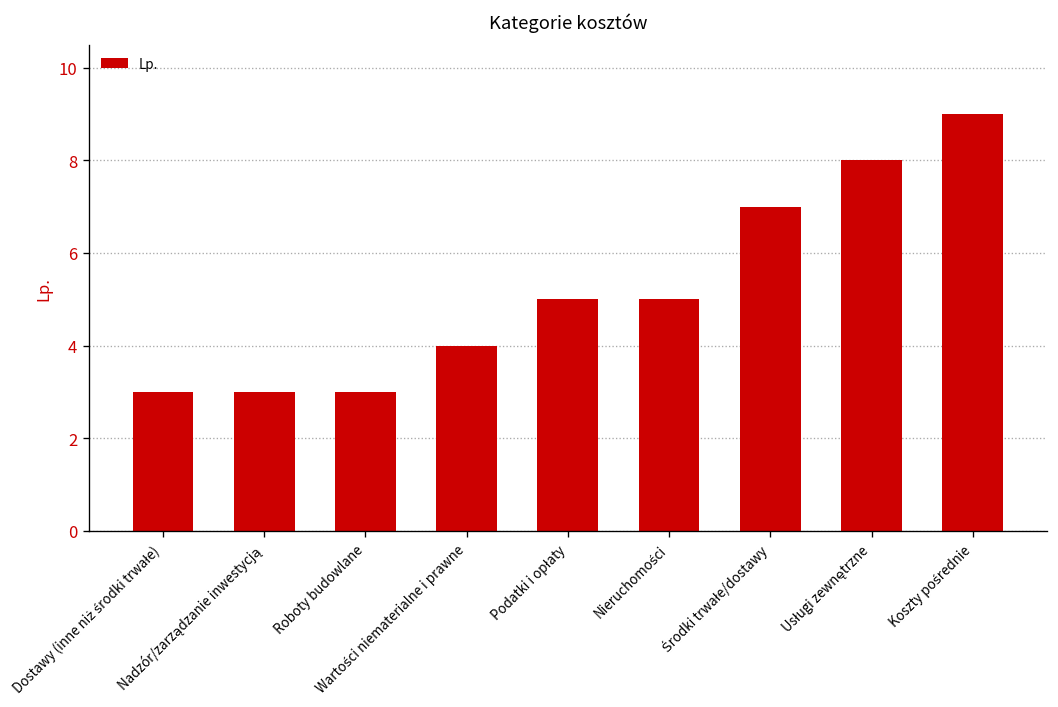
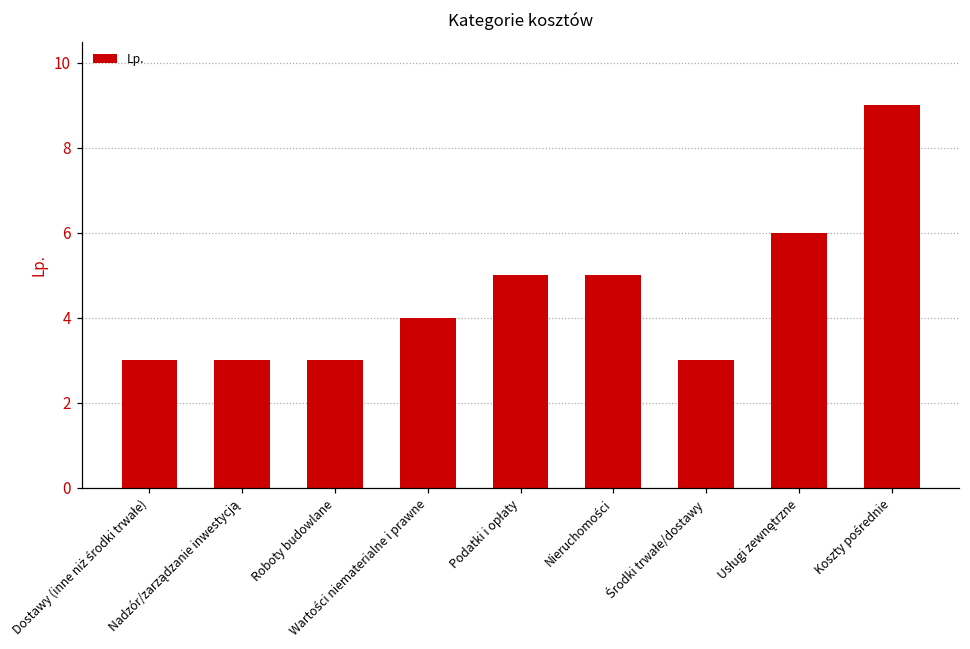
Środki trwałe/dostawy: 7 -> 3
Usługi zewnętrzne: 8 -> 6
